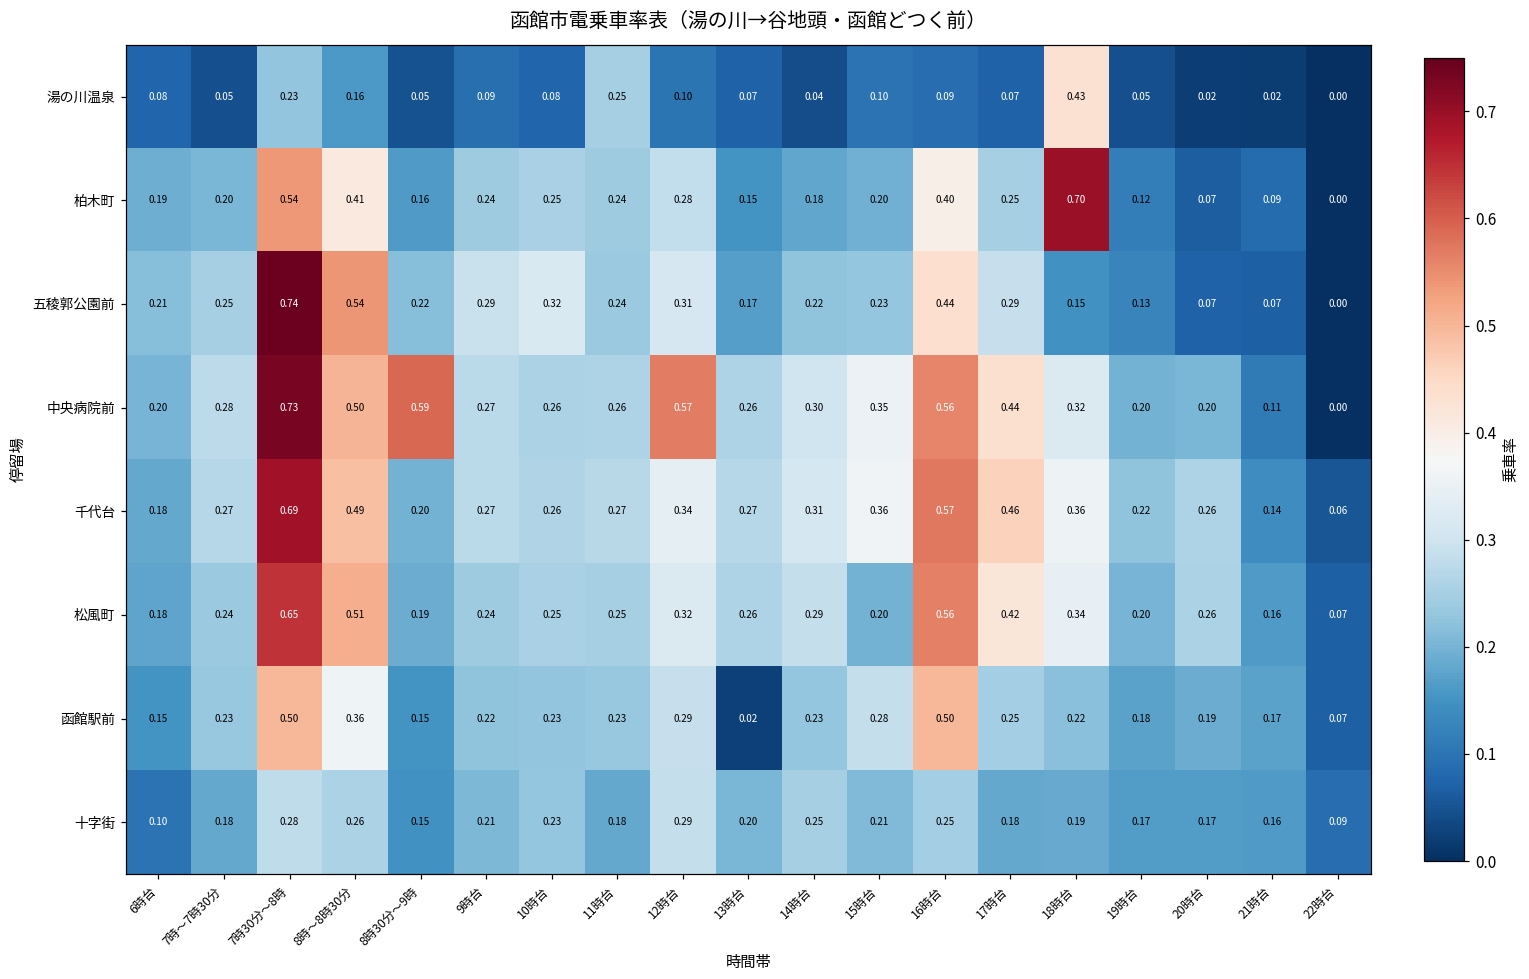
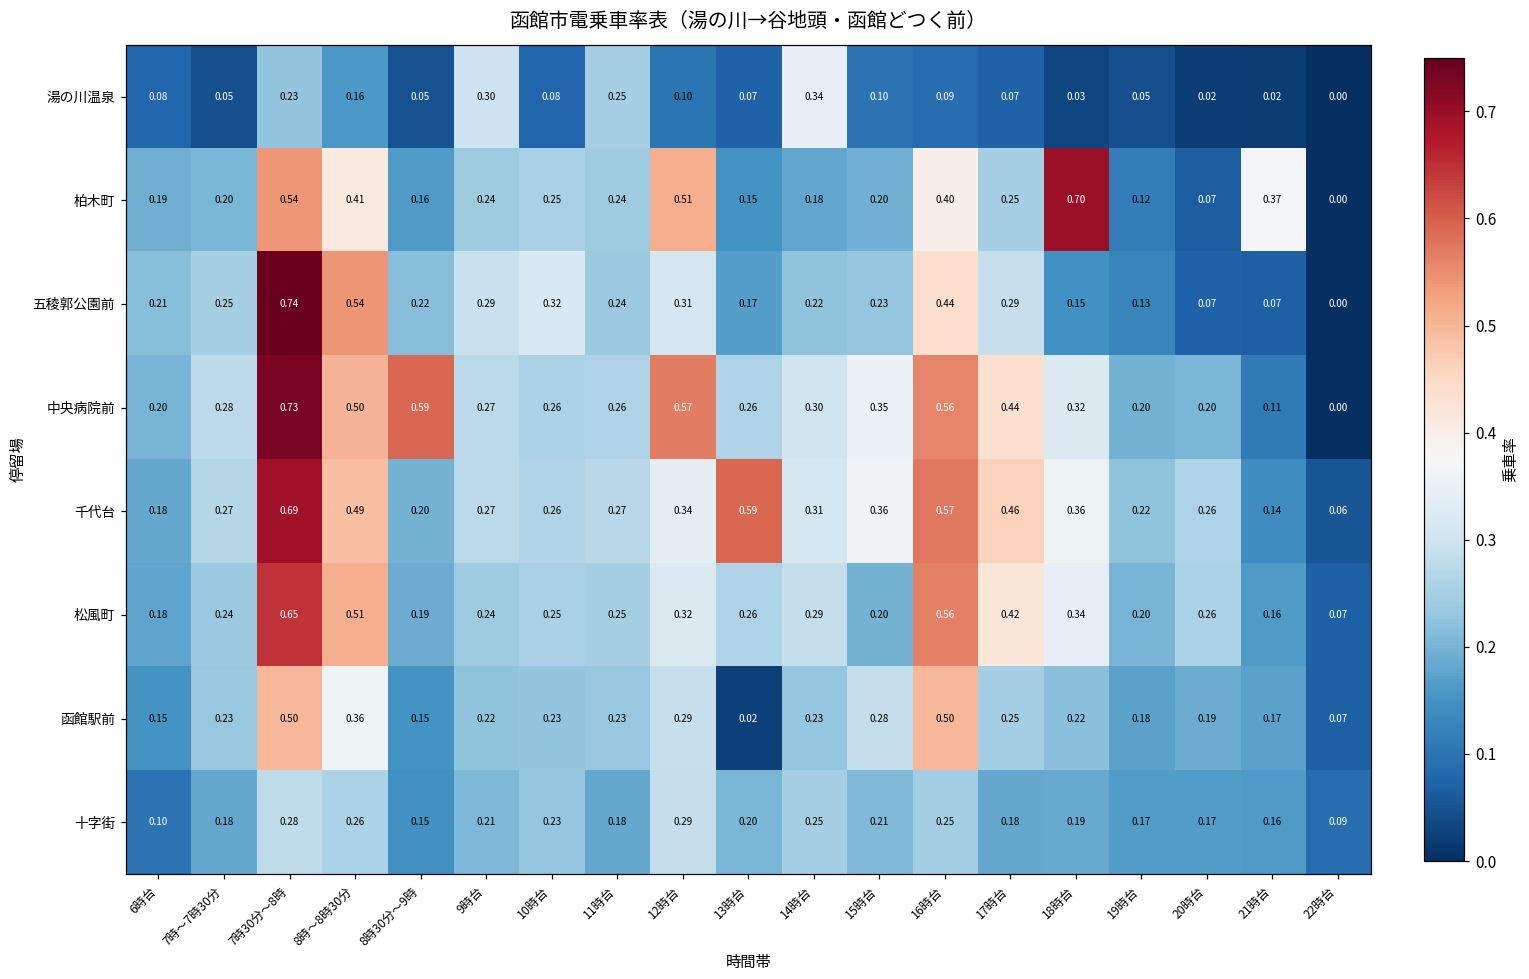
湯の川温泉, 9時台: 0.09 -> 0.30
湯の川温泉, 14時台: 0.04 -> 0.34
湯の川温泉, 18時台: 0.43 -> 0.03
柏木町, 12時台: 0.28 -> 0.51
柏木町, 21時台: 0.09 -> 0.37
千代台, 13時台: 0.27 -> 0.59
